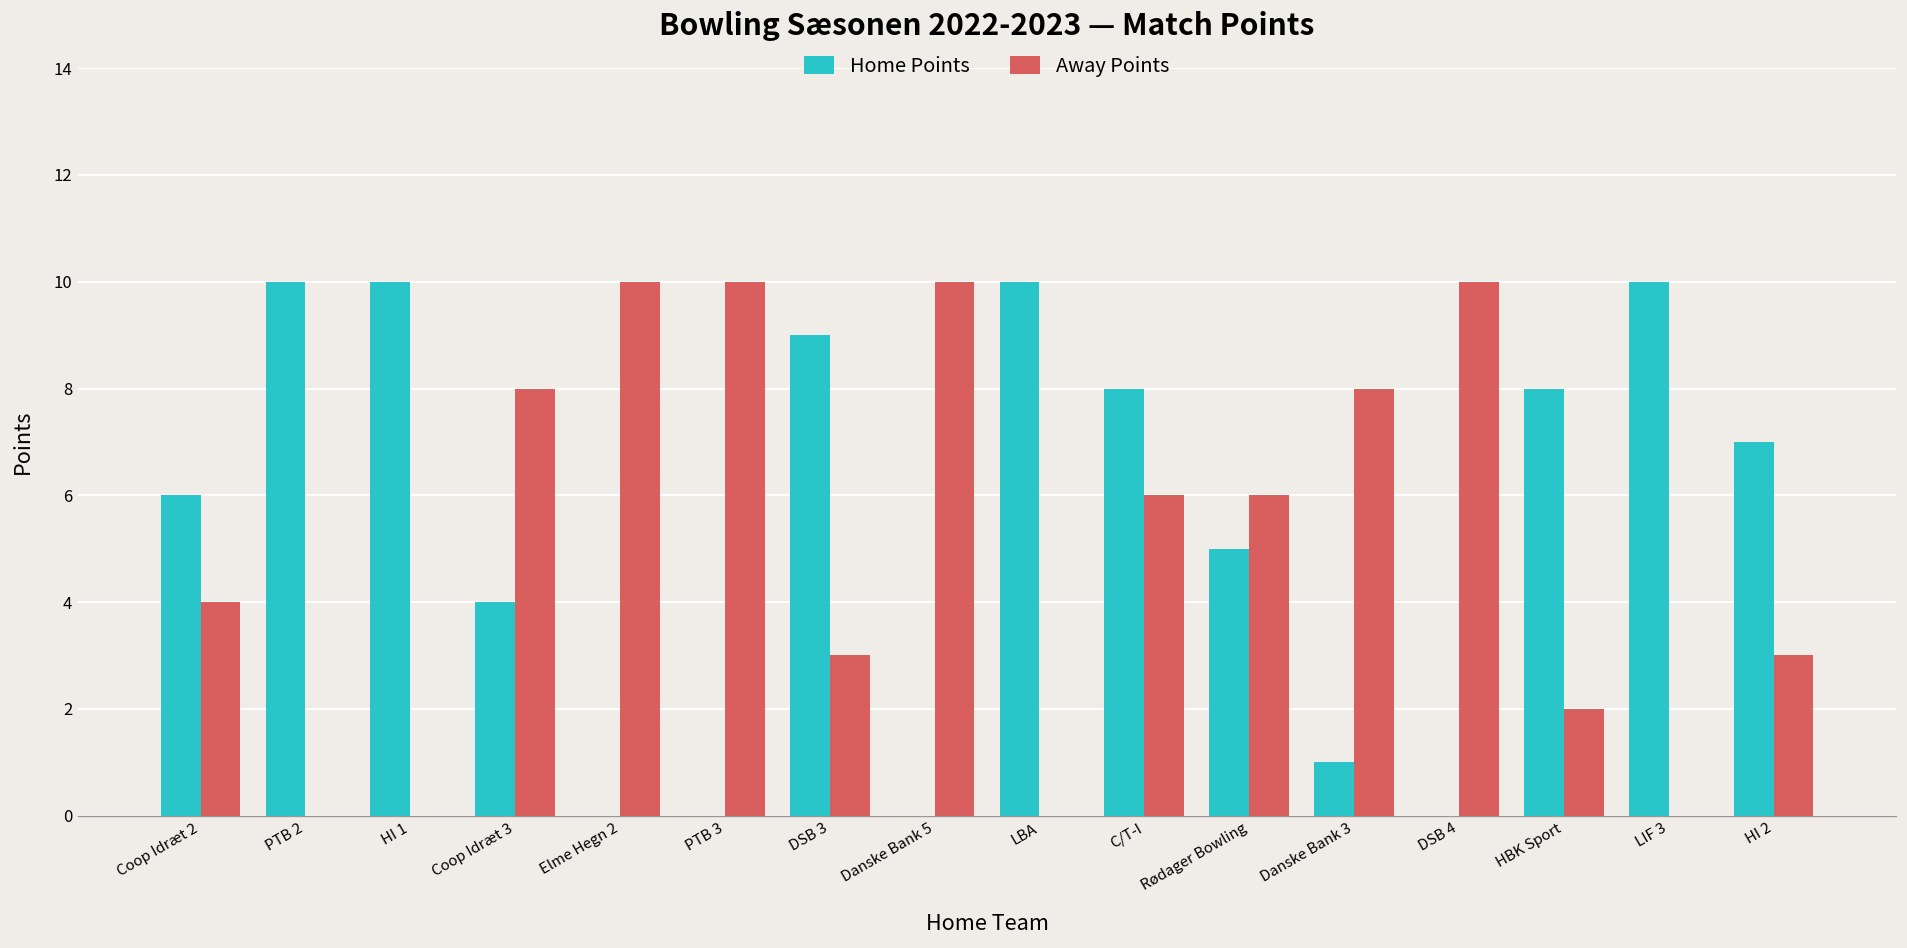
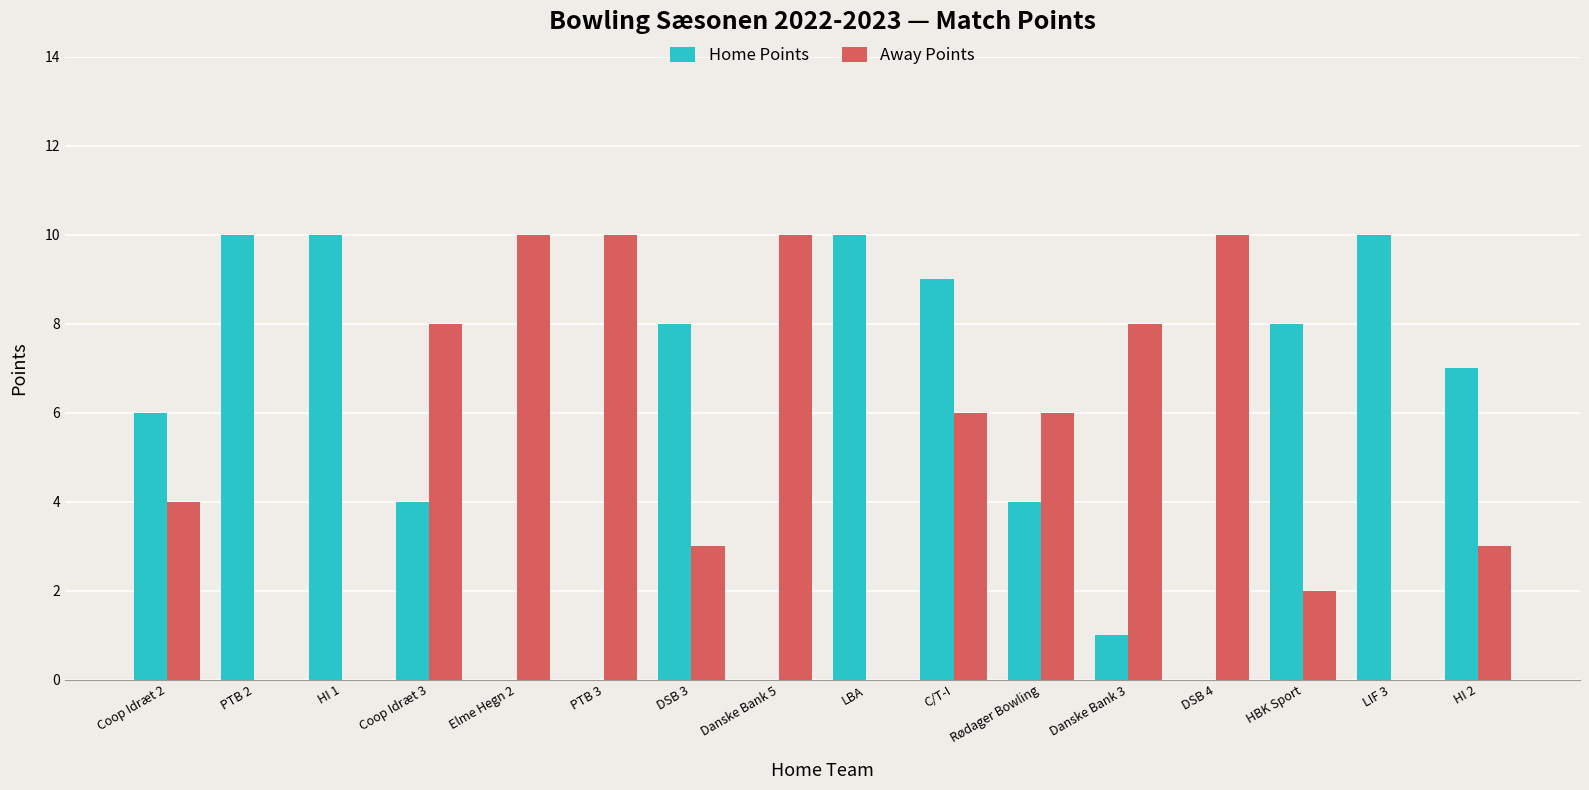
Home Points, DSB 3: 9 -> 8
Home Points, C/T-I: 8 -> 9
Home Points, Rødager Bowling: 5 -> 4
